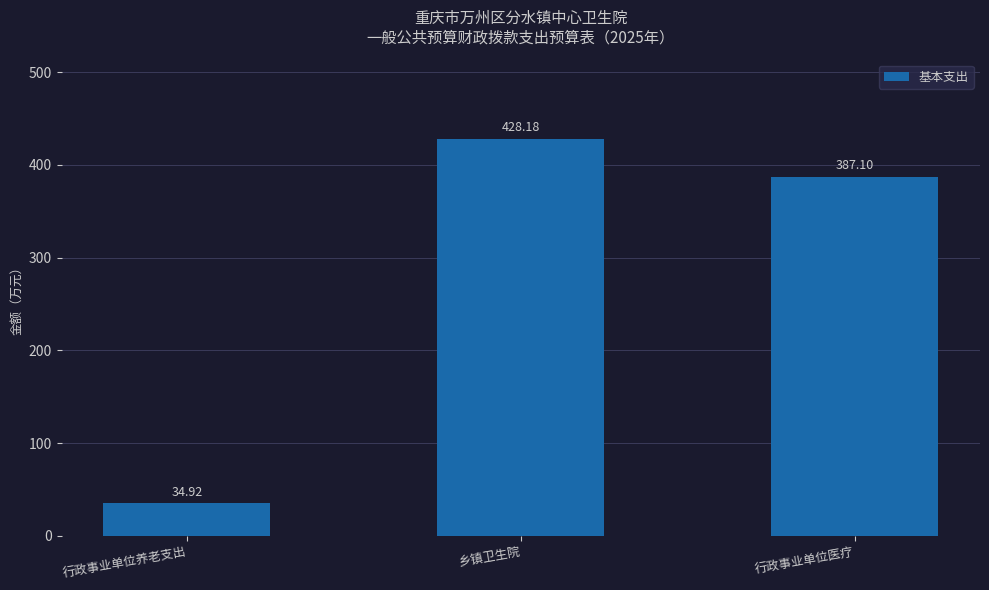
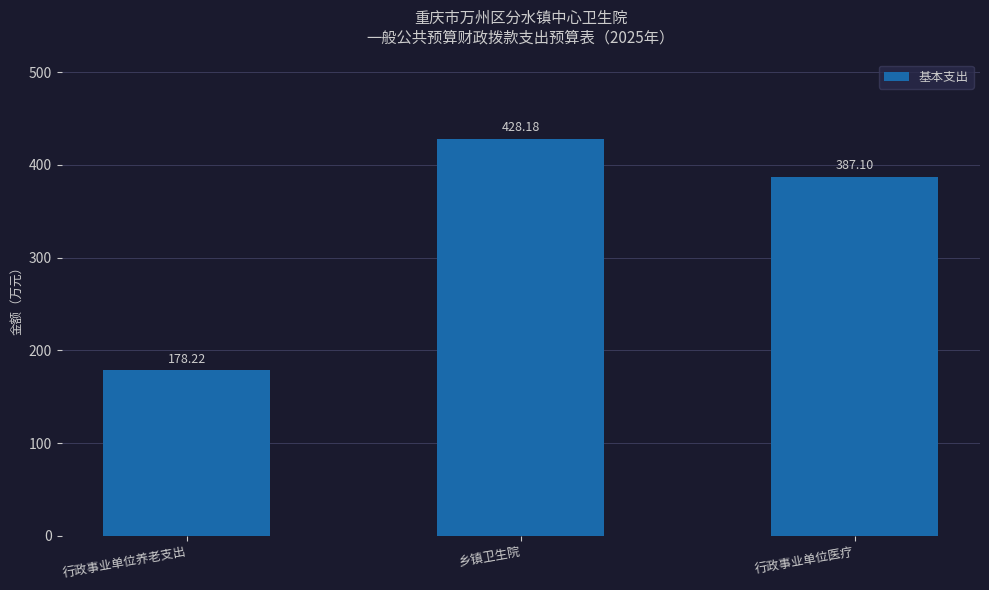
行政事业单位养老支出: 34.92 -> 178.22
